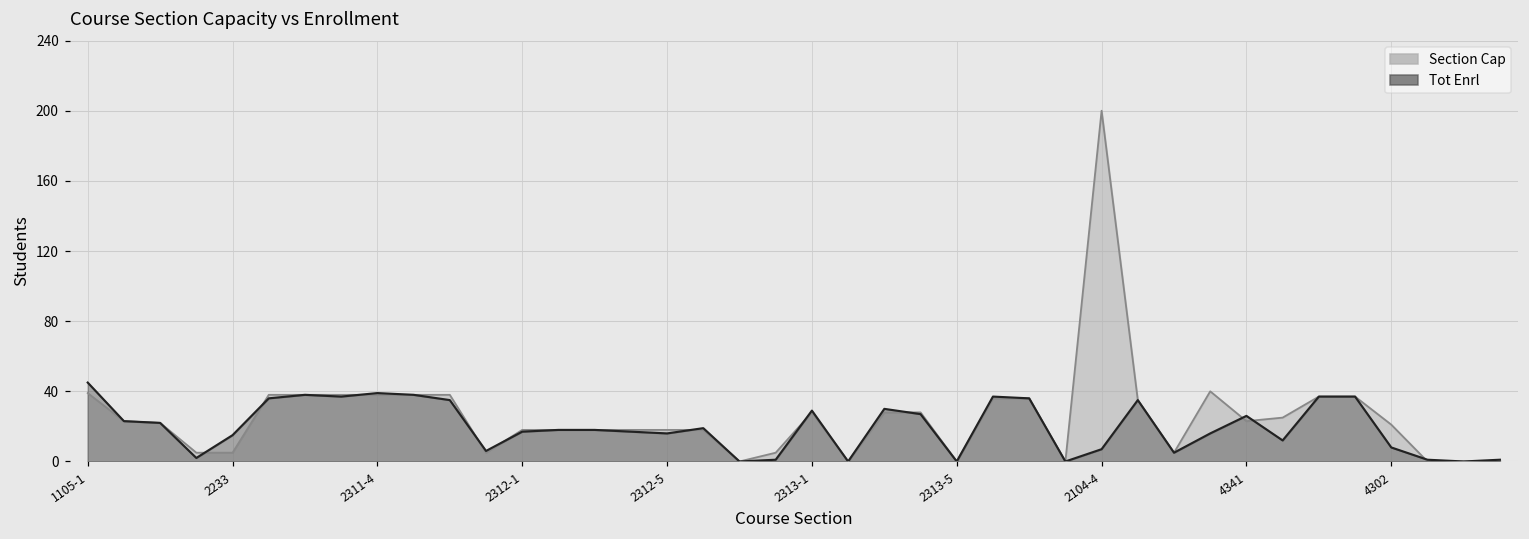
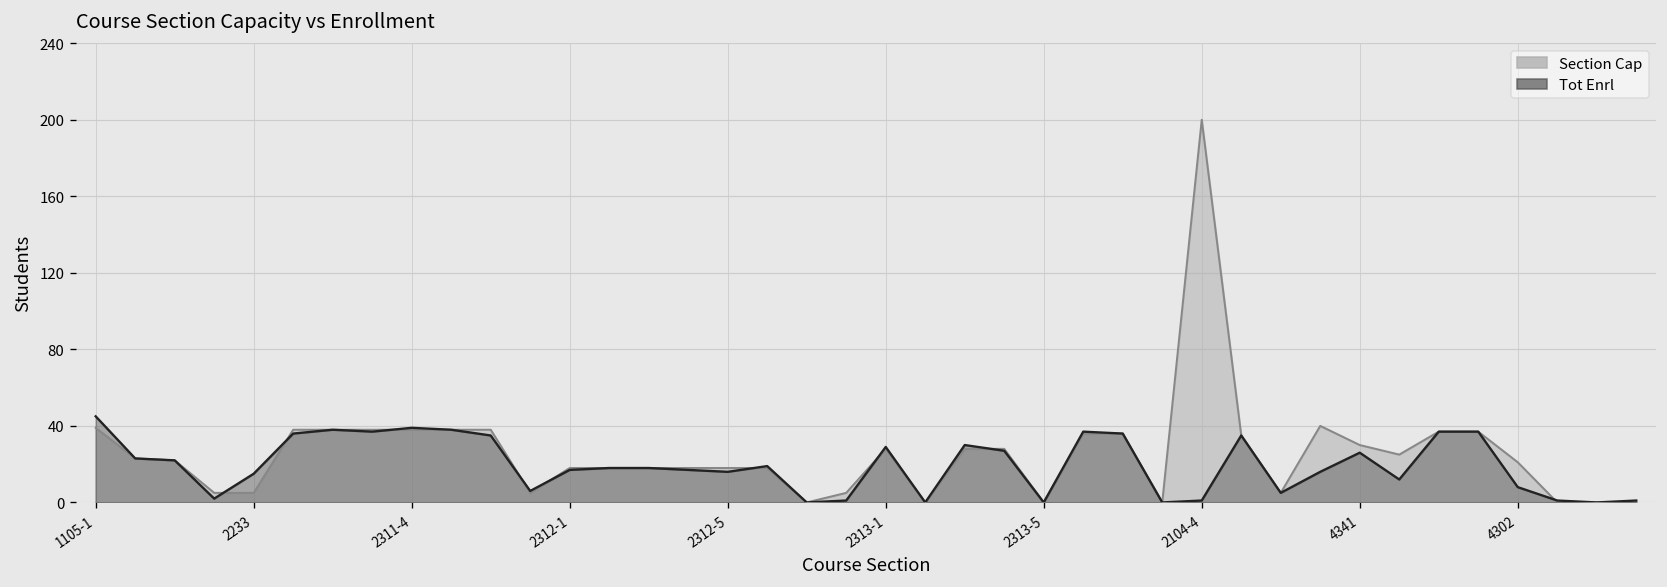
Tot Enrl, 2104-4: 7 -> 1
Section Cap, 4341: 23 -> 30
